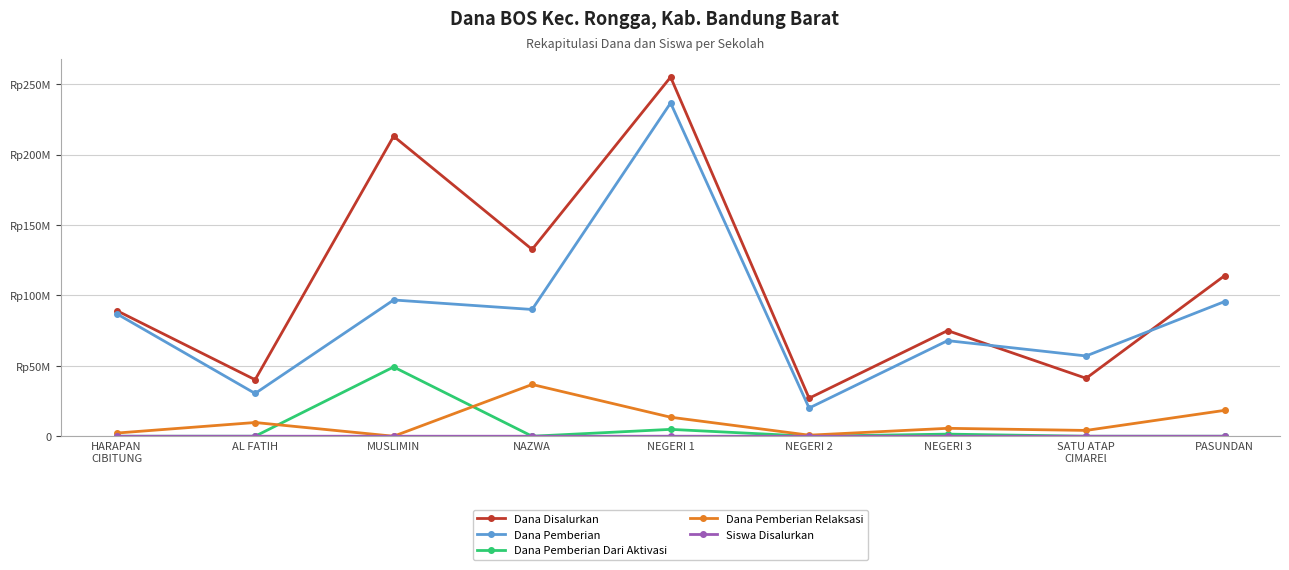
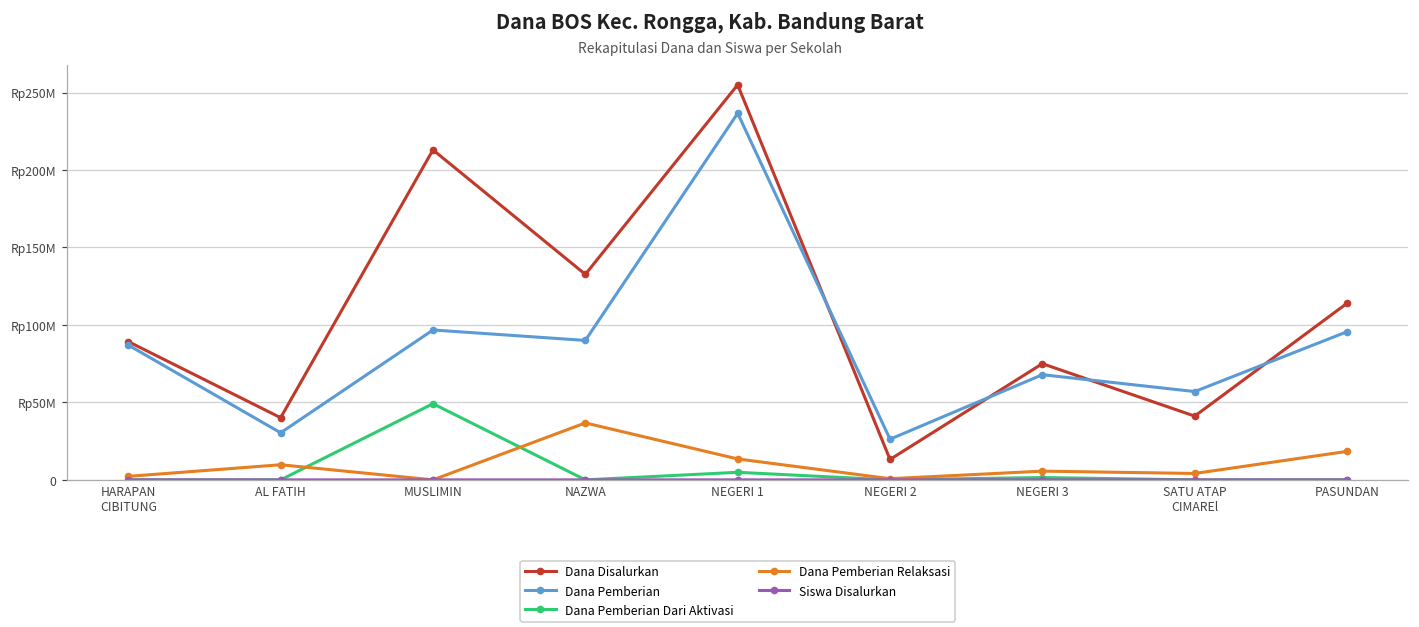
Dana Disalurkan, NEGERI 2: Rp27000000 -> Rp13000000
Dana Pemberian, NEGERI 2: Rp20000000 -> Rp26000000
